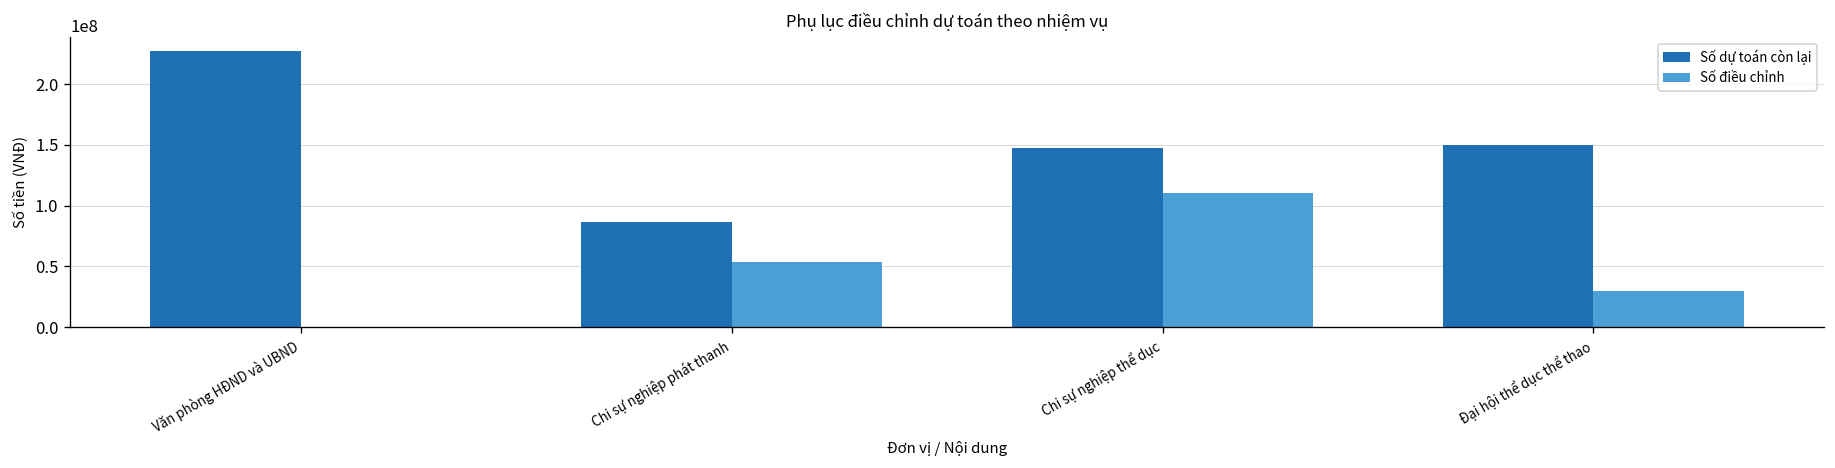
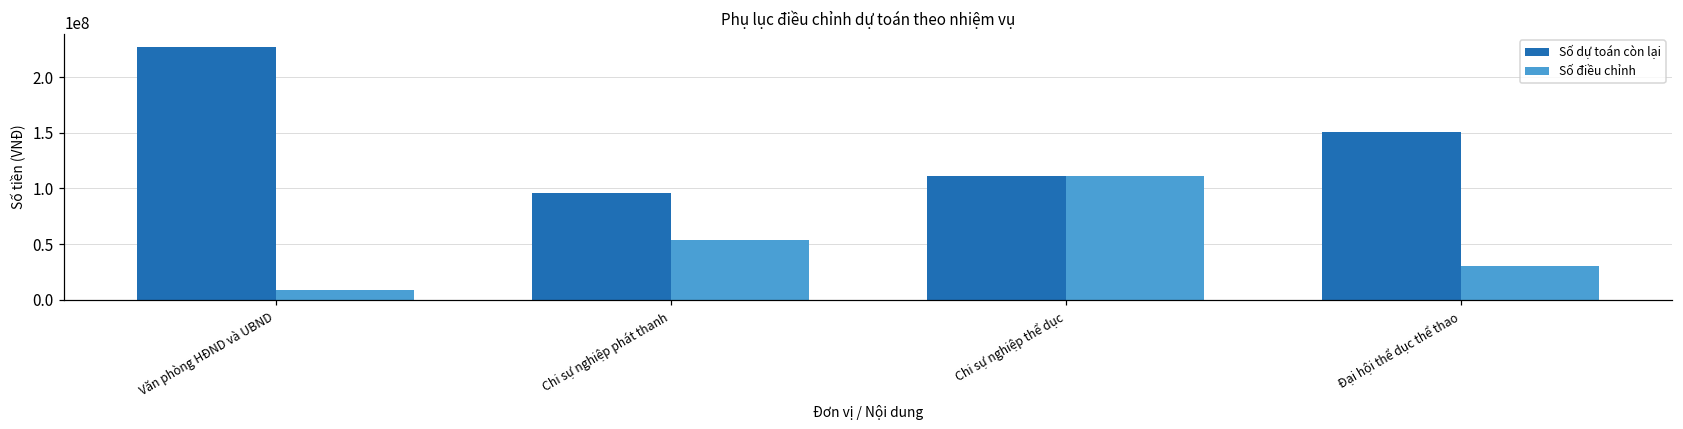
Số điều chỉnh, Văn phòng HĐND và UBND: 0 -> 9000000
Số dự toán còn lại, Chi sự nghiệp phát thanh: 87000000 -> 96000000
Số dự toán còn lại, Chi sự nghiệp thể dục: 147000000 -> 111000000
